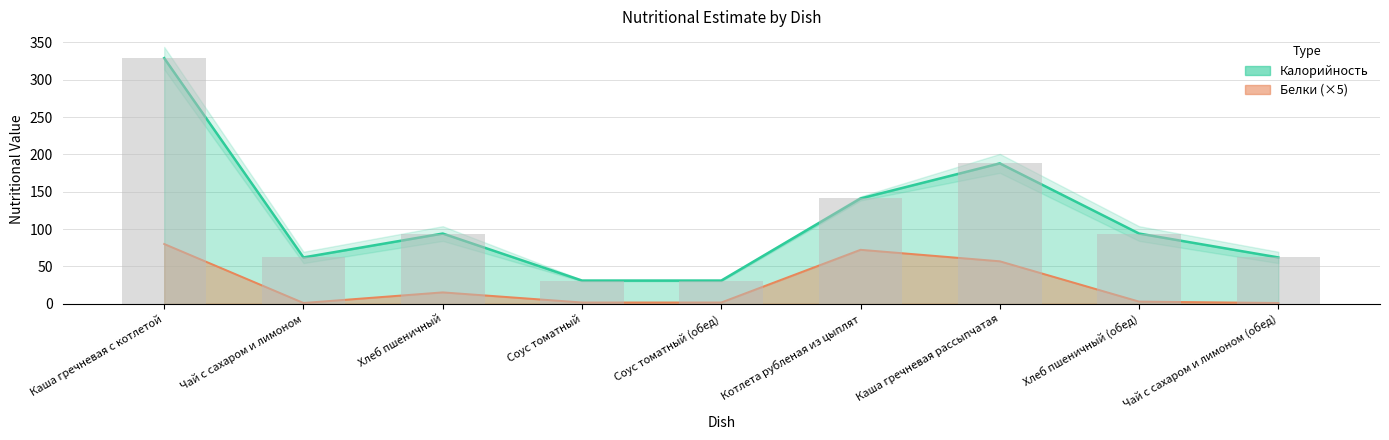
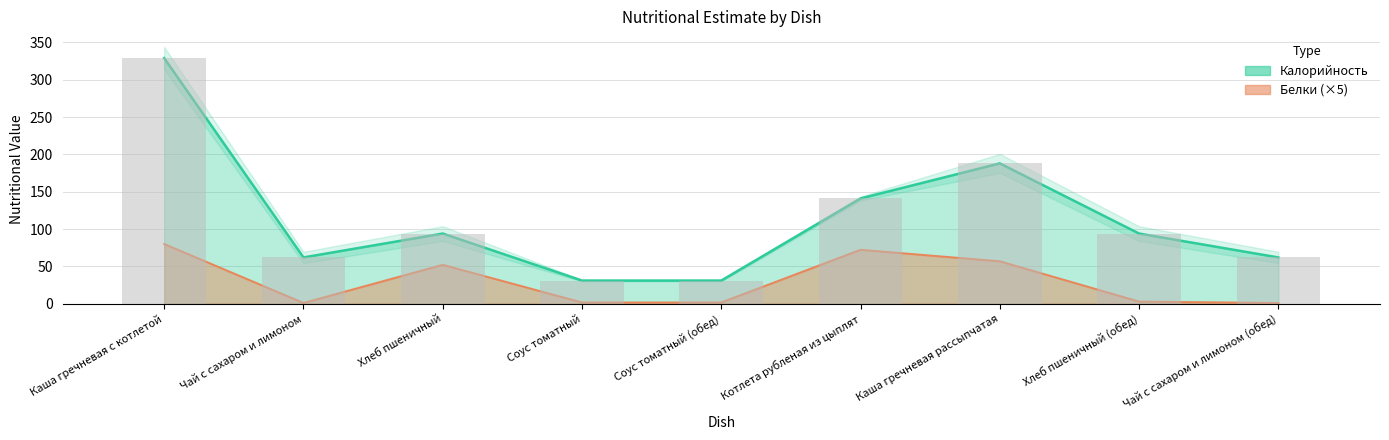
Белки (×5), Хлеб пшеничный: 20 -> 50
